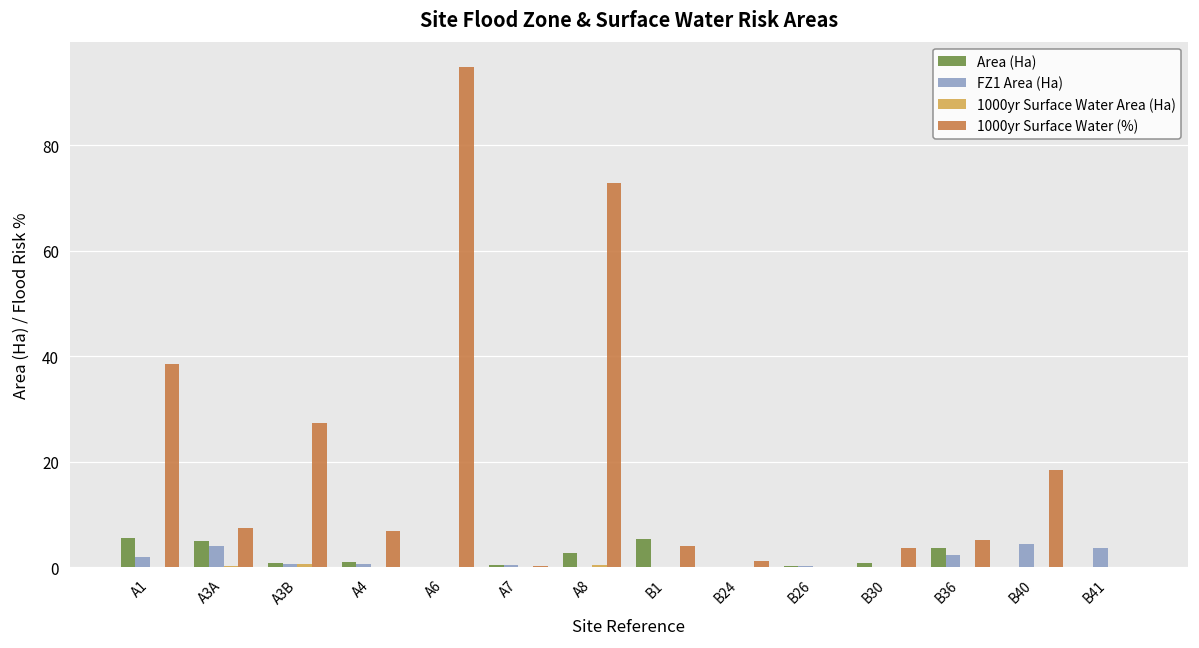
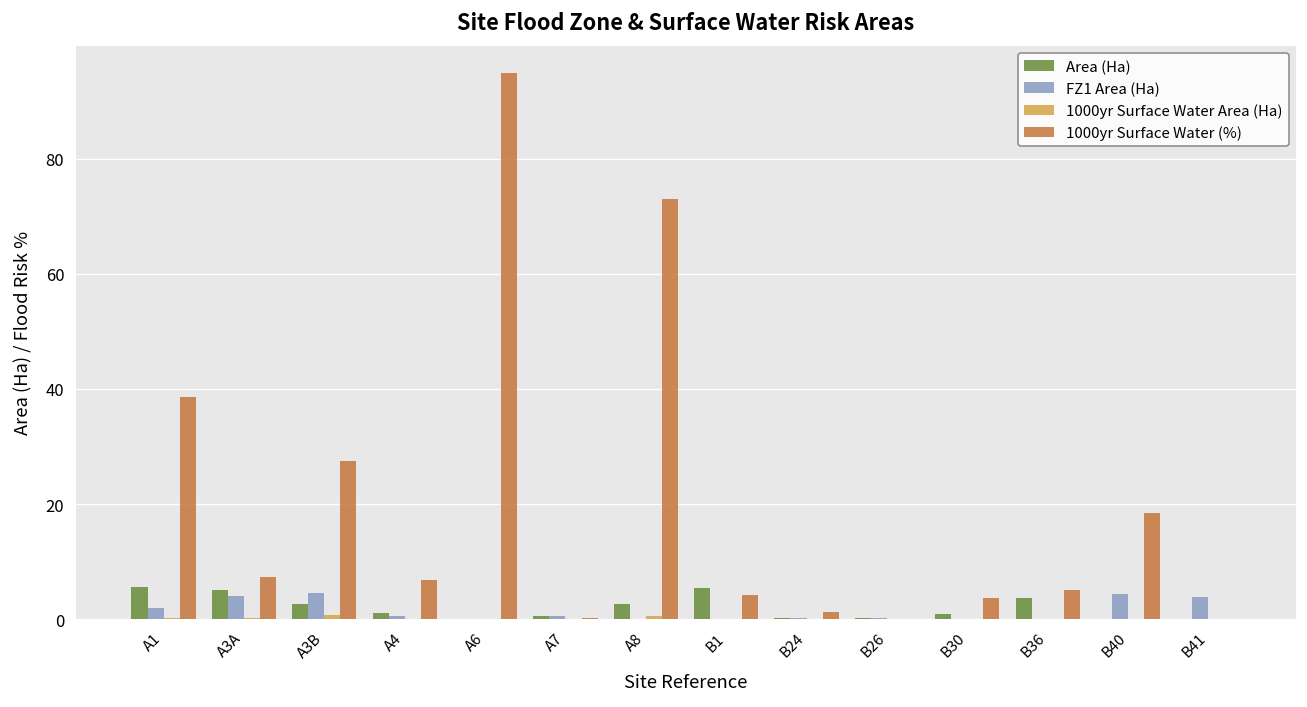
Area (Ha), A3B: 1 -> 3
FZ1 Area (Ha), A3B: 1 -> 5
FZ1 Area (Ha), B36: 2 -> 0
